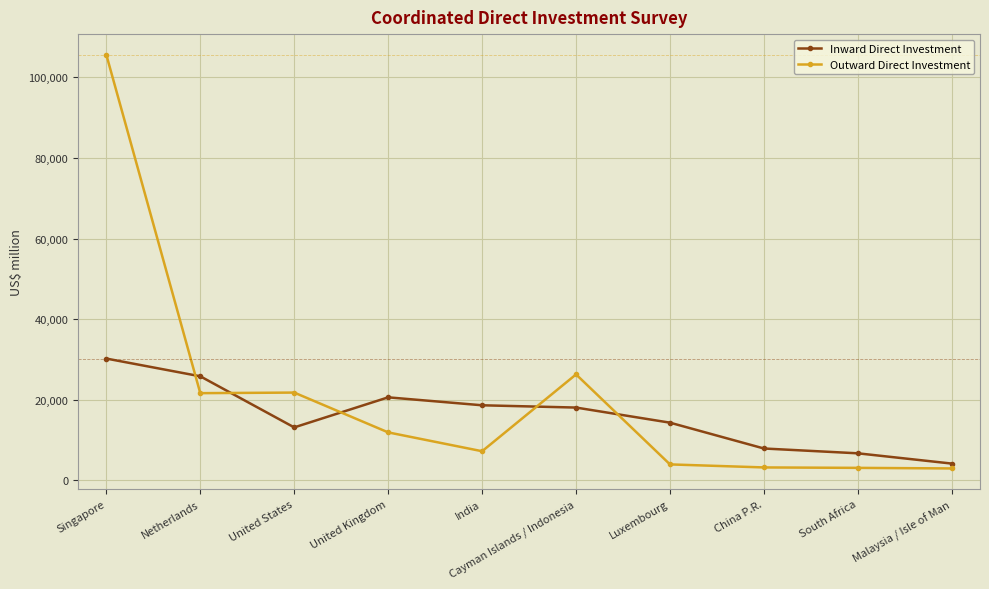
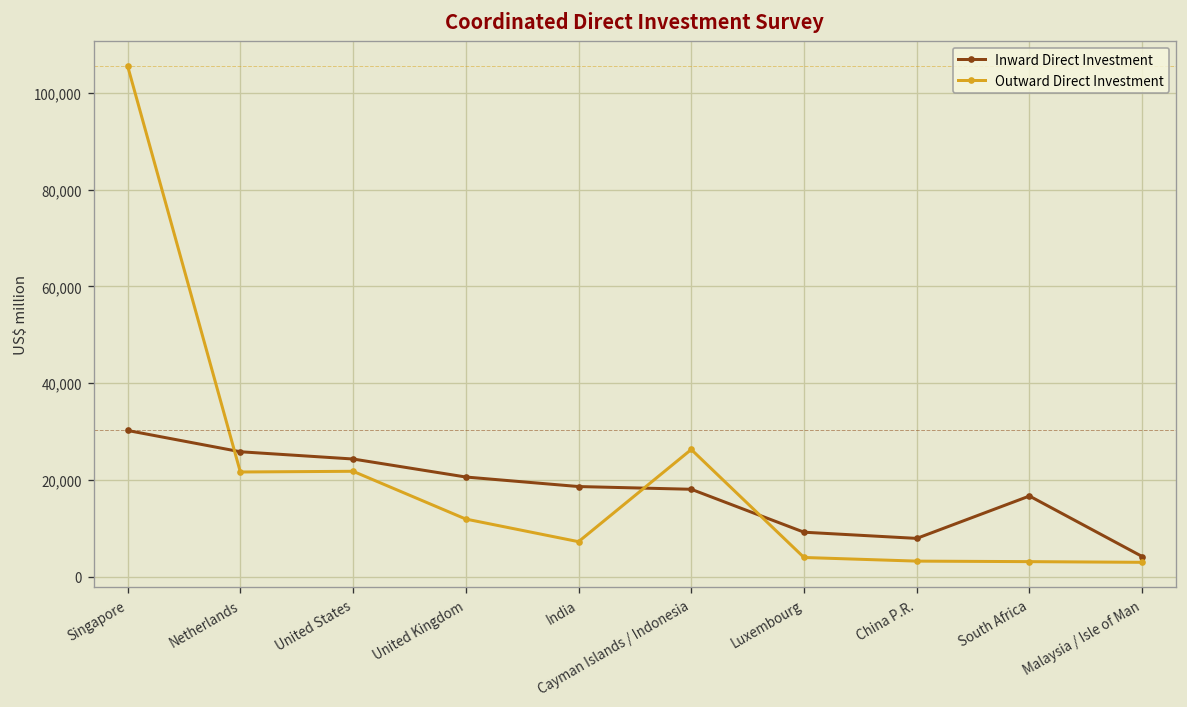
Inward Direct Investment, United States: 13,000 -> 24,000
Inward Direct Investment, Luxembourg: 14,000 -> 9,000
Inward Direct Investment, South Africa: 7,000 -> 17,000
